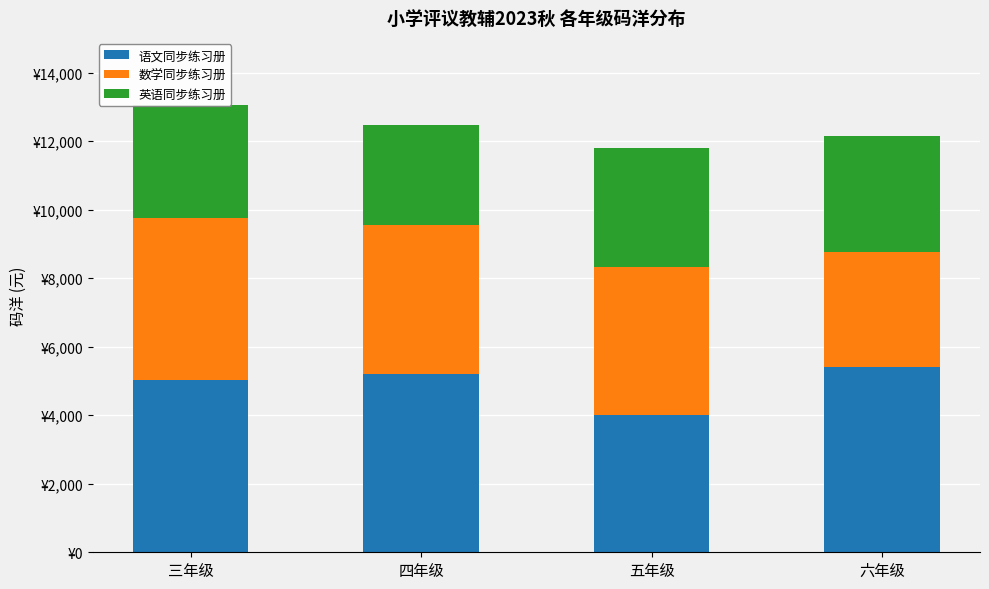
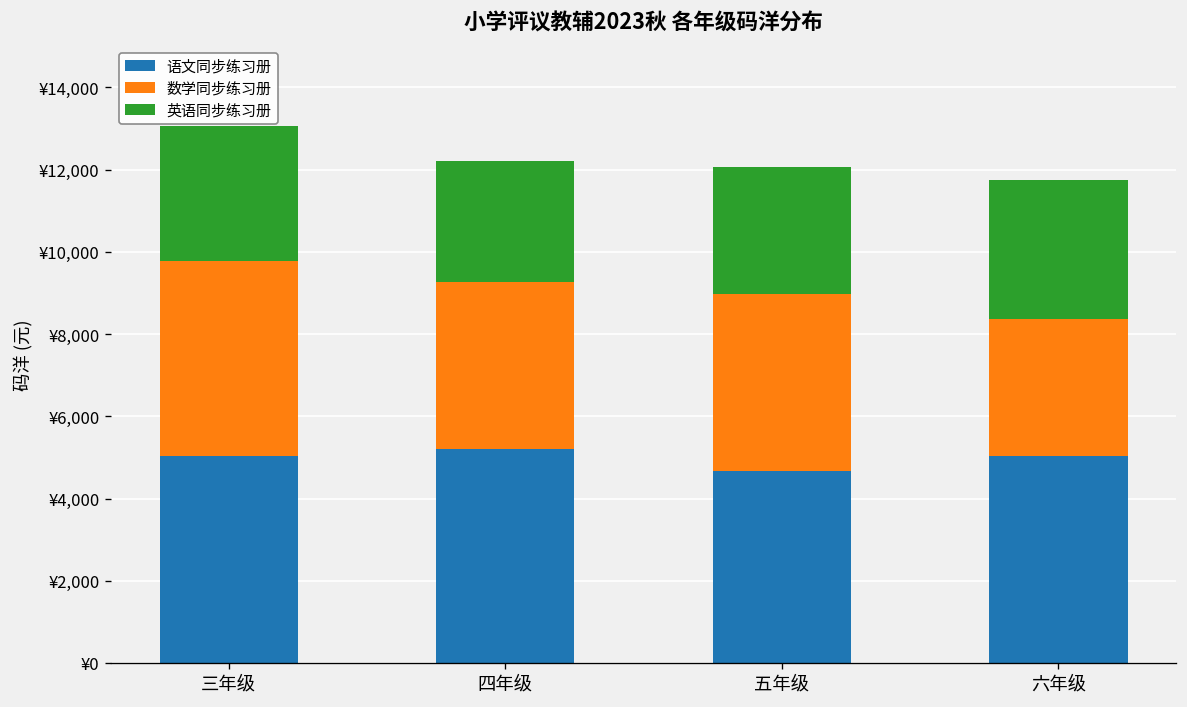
数学同步练习册, 四年级: ¥4,300 -> ¥4,100
语文同步练习册, 五年级: ¥4,000 -> ¥4,700
英语同步练习册, 五年级: ¥3,500 -> ¥3,100
语文同步练习册, 六年级: ¥5,400 -> ¥5,000
